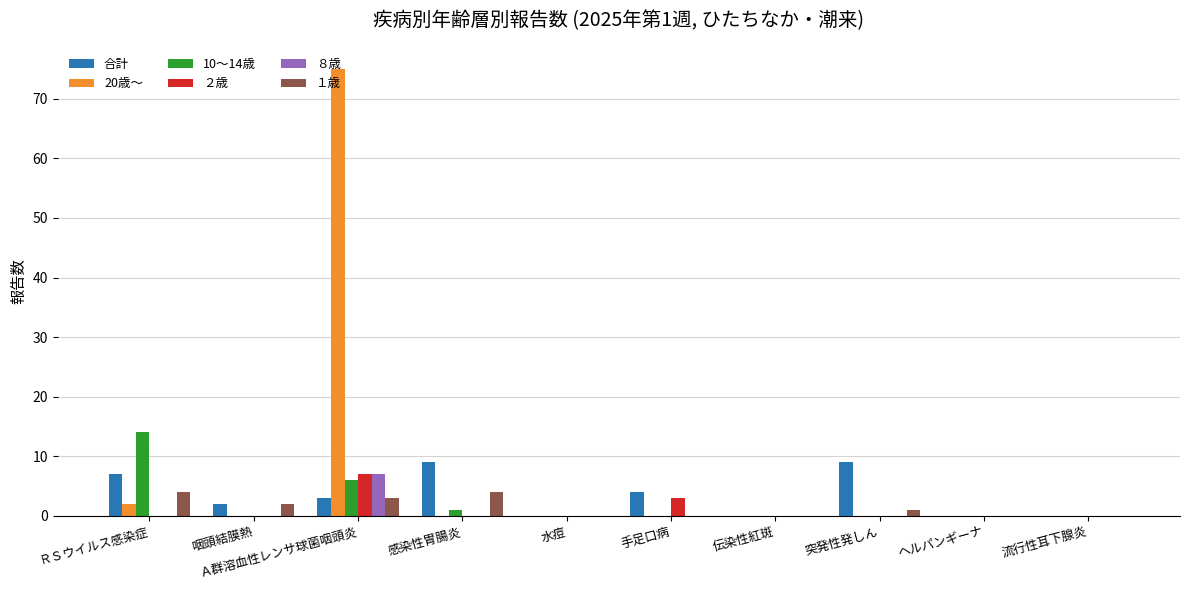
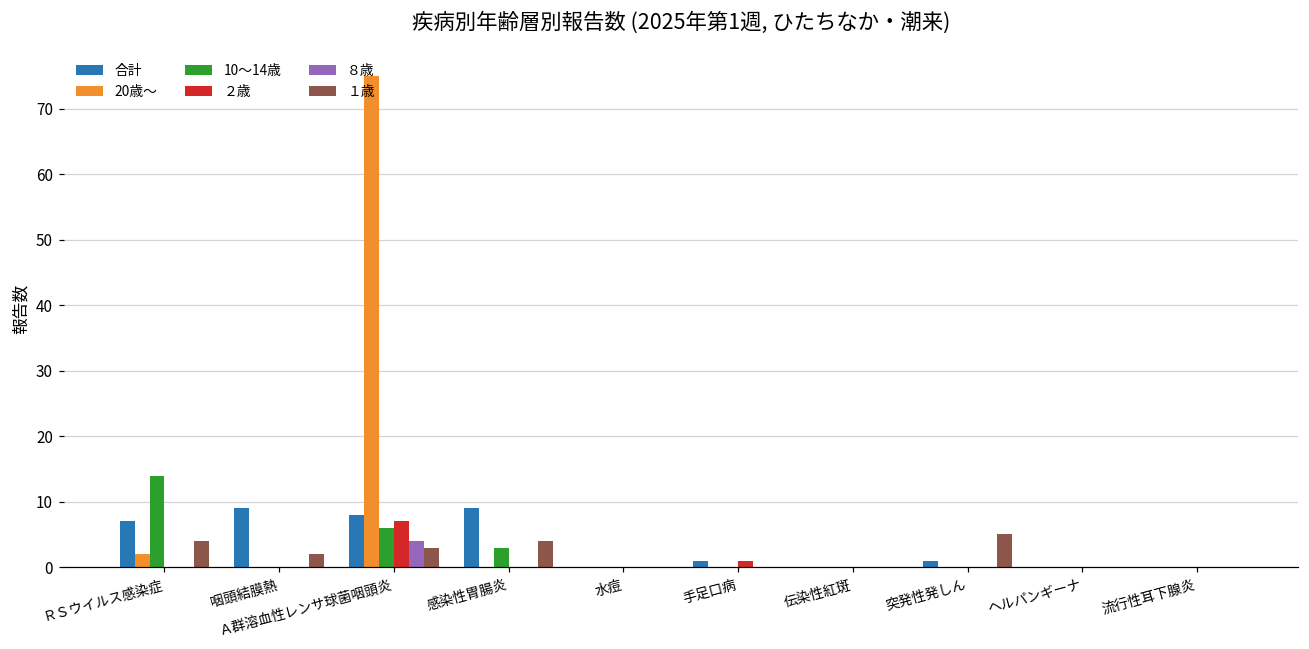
合計, 咽頭結膜熱: 2 -> 9
合計, Ａ群溶血性レンサ球菌咽頭炎: 3 -> 8
８歳, Ａ群溶血性レンサ球菌咽頭炎: 7 -> 4
10～14歳, 感染性胃腸炎: 1 -> 3
合計, 手足口病: 4 -> 1
２歳, 手足口病: 3 -> 1
合計, 突発性発しん: 9 -> 1
１歳, 突発性発しん: 1 -> 5
